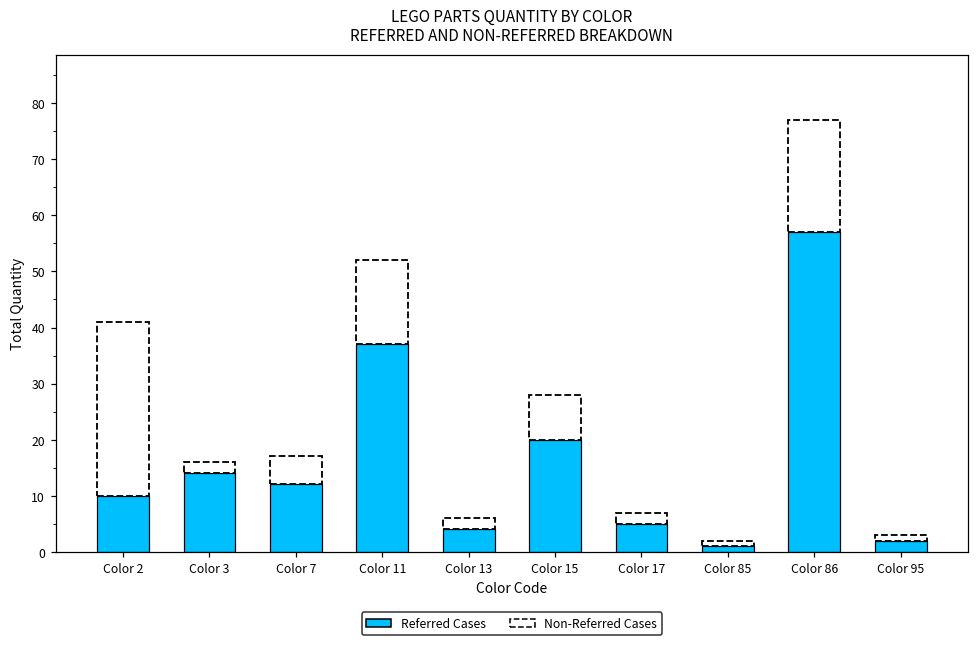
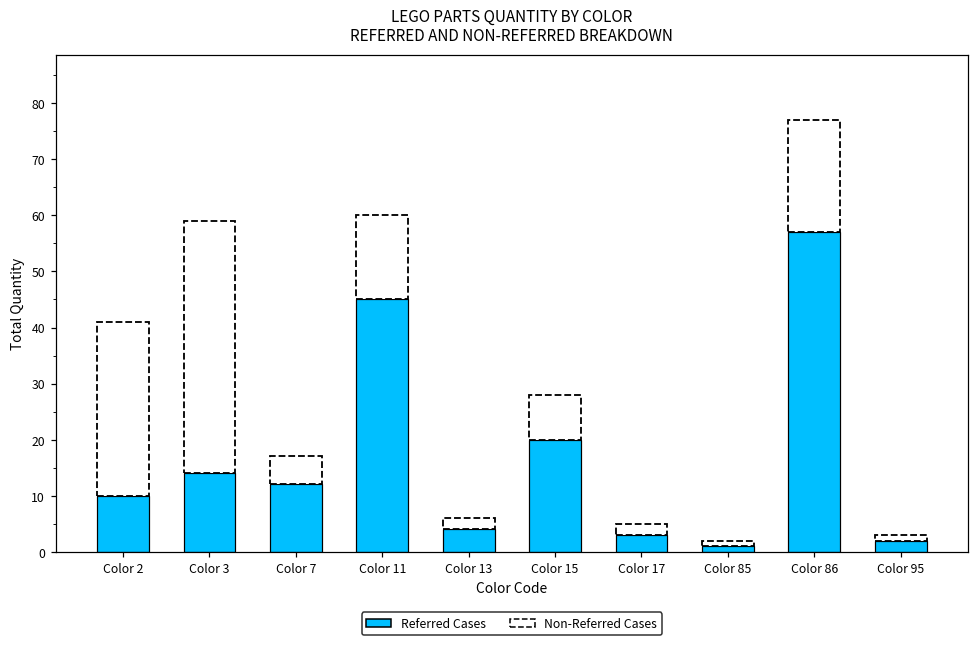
Non-Referred Cases, Color 3: 2 -> 45
Referred Cases, Color 11: 37 -> 45
Referred Cases, Color 17: 5 -> 3
